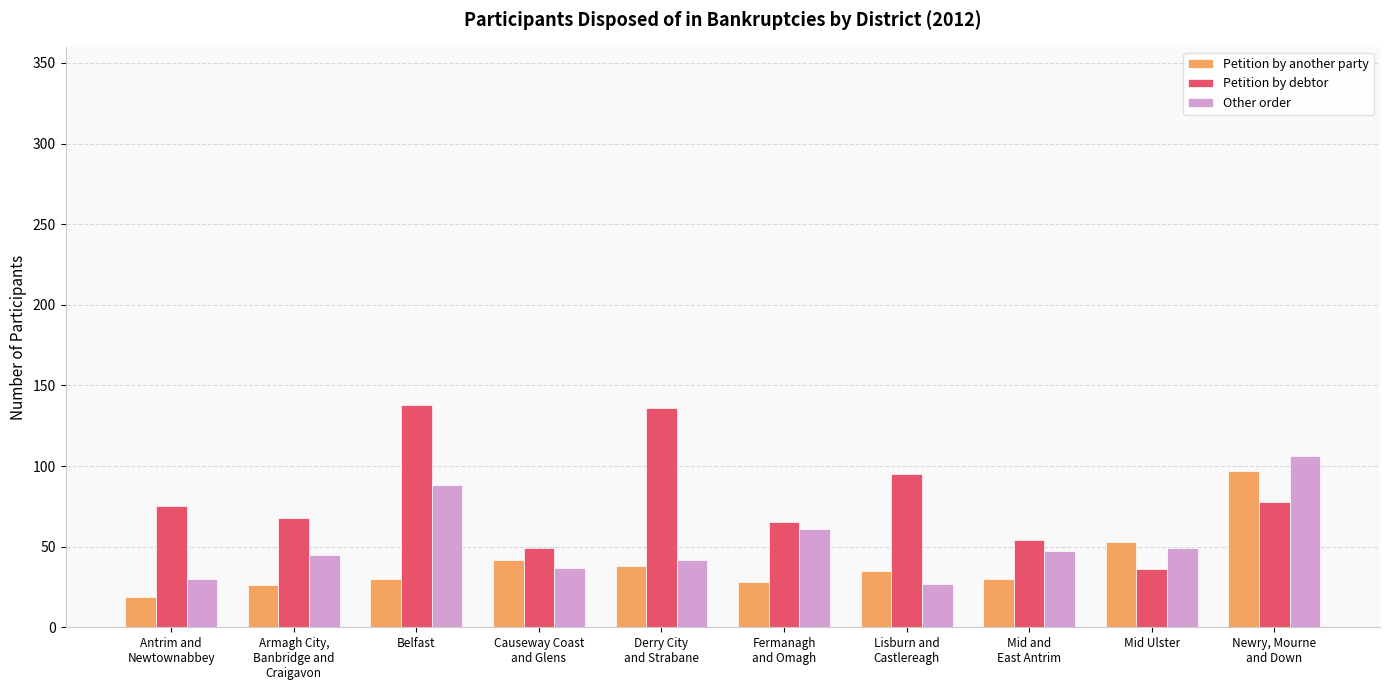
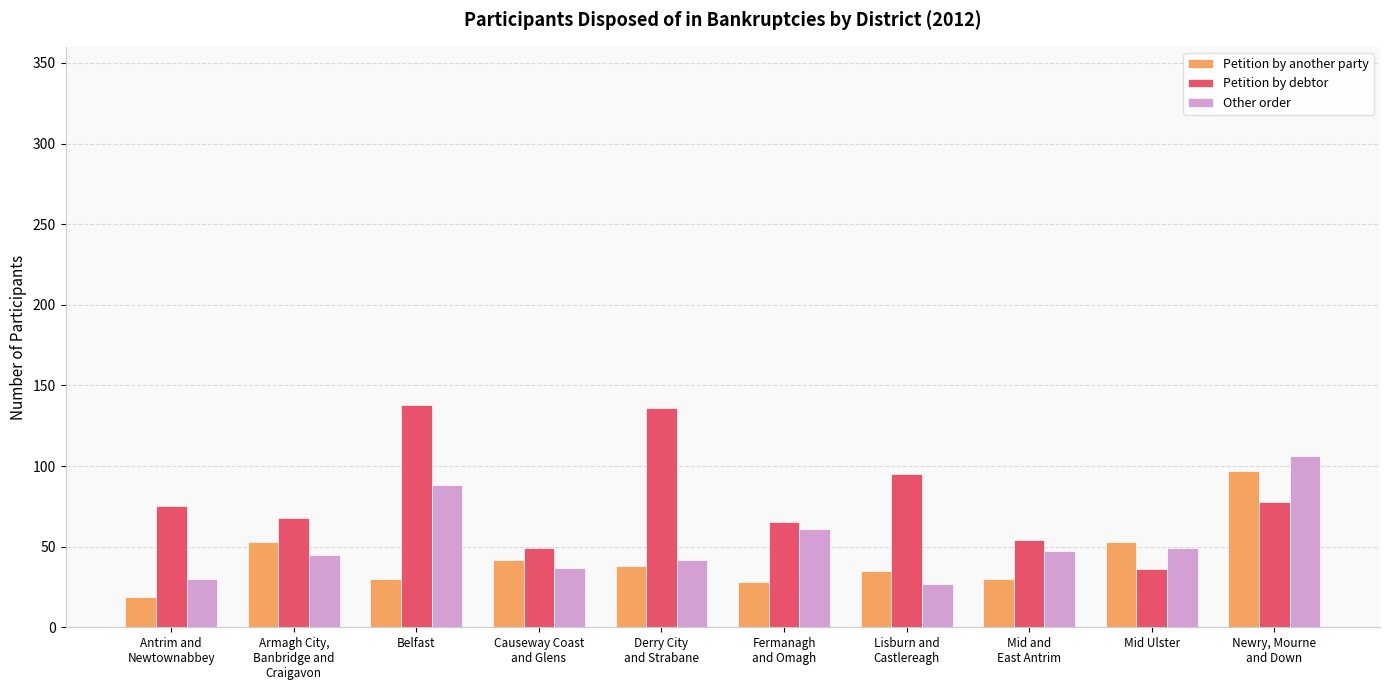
Petition by another party, Armagh City, Banbridge and Craigavon: 26 -> 53
